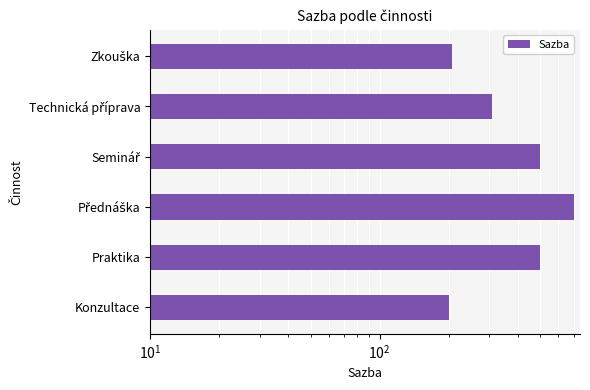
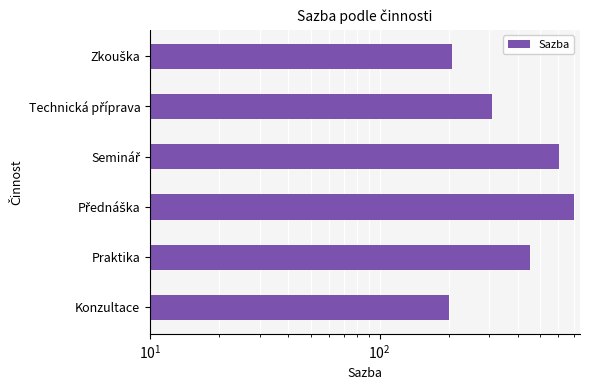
Seminář: 500 -> 610
Praktika: 500 -> 450
